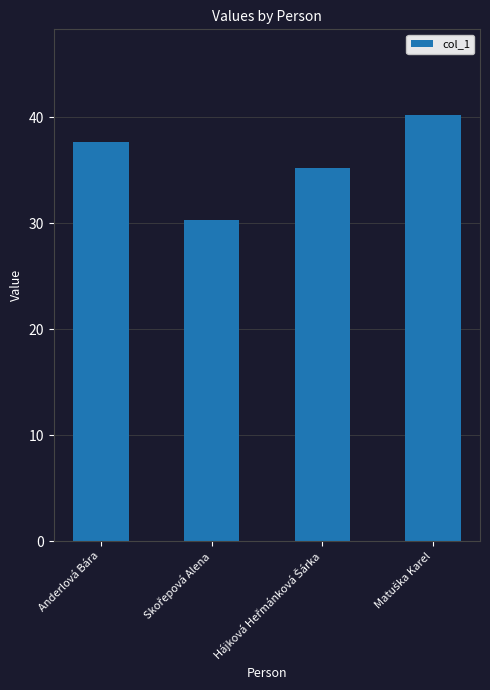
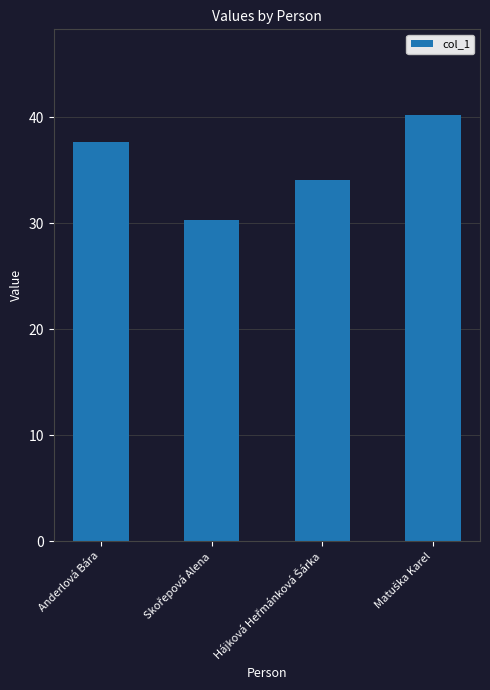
Hájková Heřmánková Šárka: 35.2 -> 34.1
